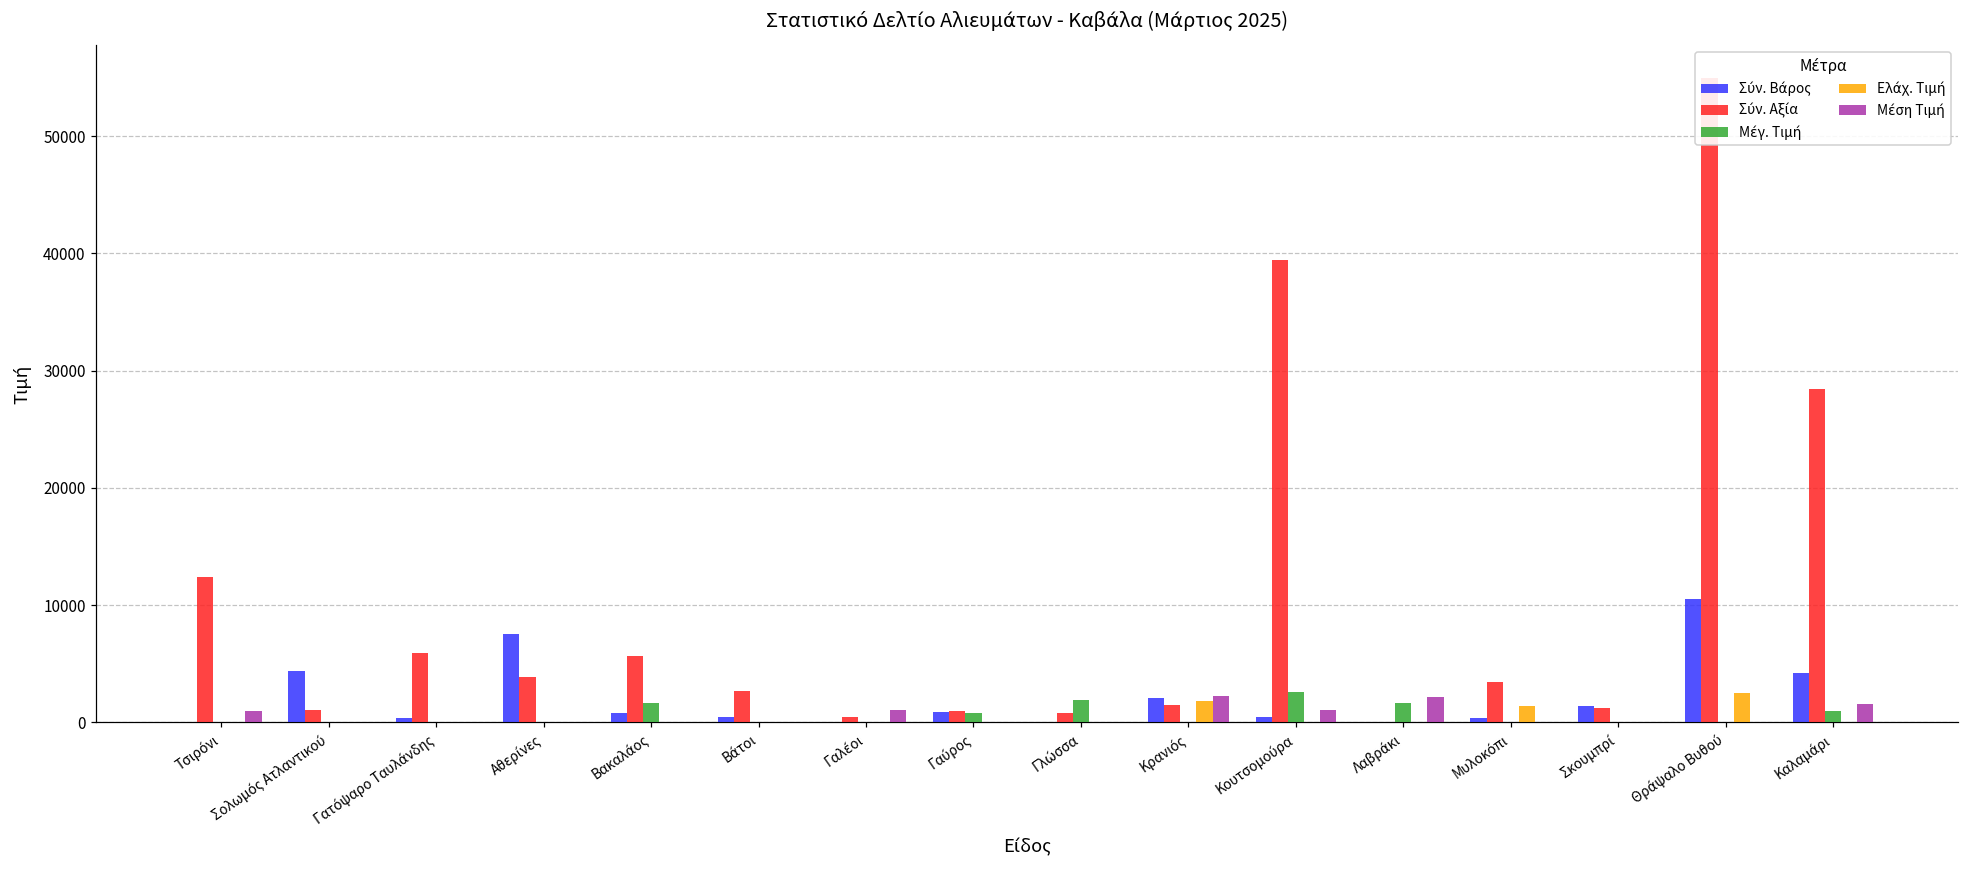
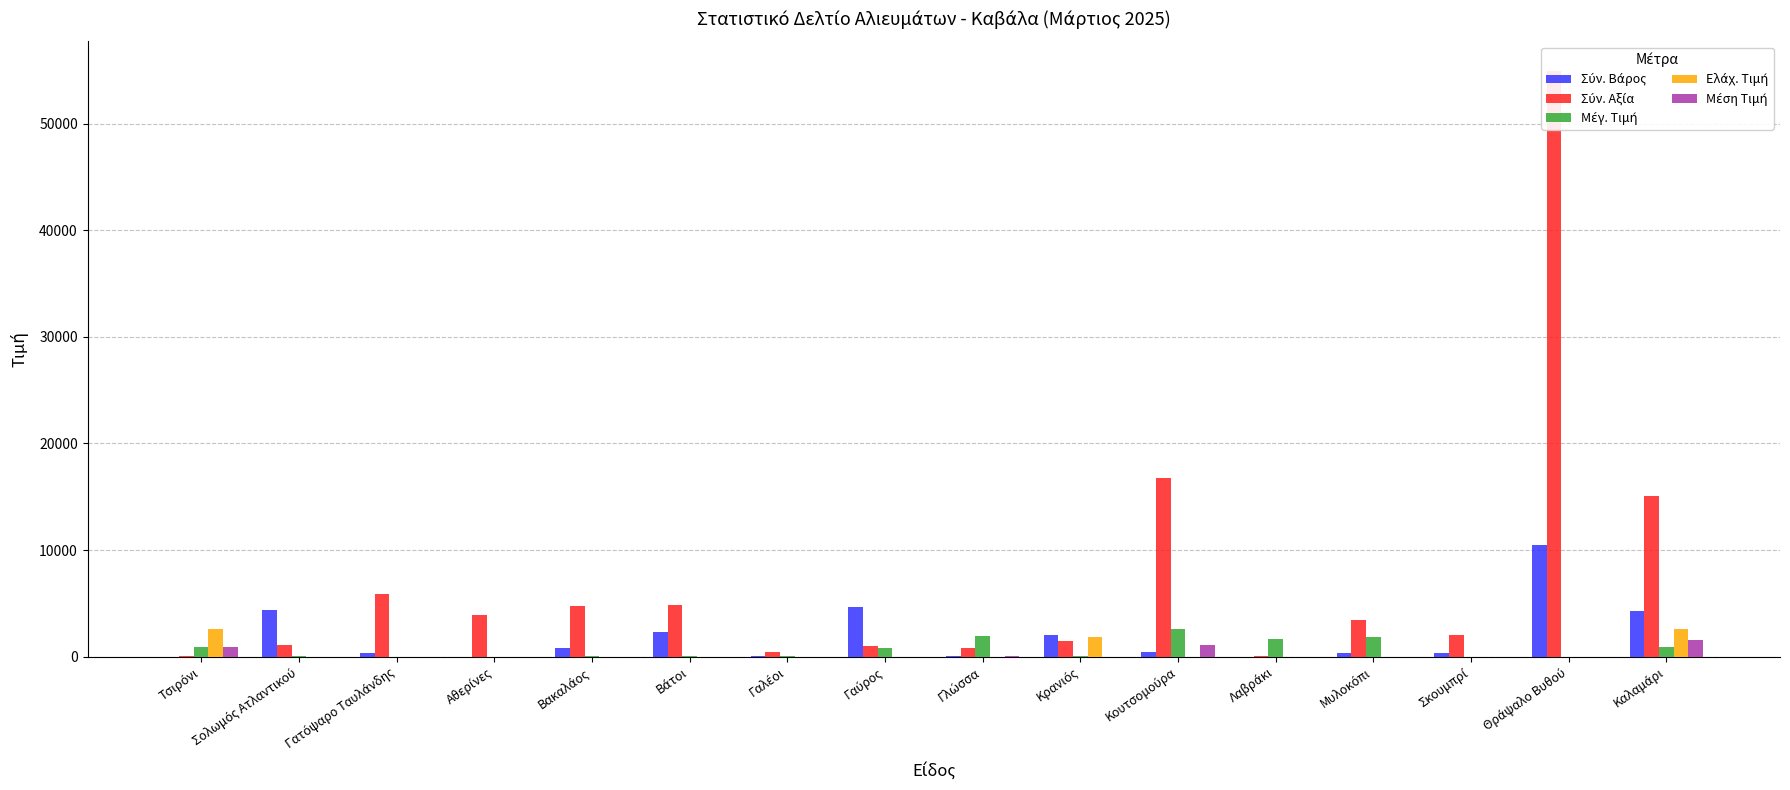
Σύν. Αξία, Τσιρόνι: 12400 -> 0
Μέγ. Τιμή, Τσιρόνι: 0 -> 900
Ελάχ. Τιμή, Τσιρόνι: 0 -> 2600
Σύν. Βάρος, Αθερίνες: 7600 -> 0
Σύν. Αξία, Βακαλάος: 5700 -> 4700
Μέγ. Τιμή, Βακαλάος: 1700 -> 0
Σύν. Βάρος, Βάτοι: 500 -> 2300
Σύν. Αξία, Βάτοι: 2600 -> 4800
Μέση Τιμή, Γαλέοι: 1100 -> 0
Σύν. Βάρος, Γαύρος: 900 -> 4600
Μέση Τιμή, Κρανιός: 2300 -> 0
Σύν. Αξία, Κουτσομούρα: 39400 -> 16700
Μέση Τιμή, Λαβράκι: 2100 -> 0
Μέγ. Τιμή, Μυλοκόπι: 0 -> 1900
Ελάχ. Τιμή, Μυλοκόπι: 1400 -> 0
Σύν. Βάρος, Σκουμπρί: 1400 -> 300
Σύν. Αξία, Σκουμπρί: 1200 -> 2000
Ελάχ. Τιμή, Θράψαλο Βυθού: 2500 -> 0
Σύν. Αξία, Καλαμάρι: 28400 -> 15100
Ελάχ. Τιμή, Καλαμάρι: 0 -> 2600
